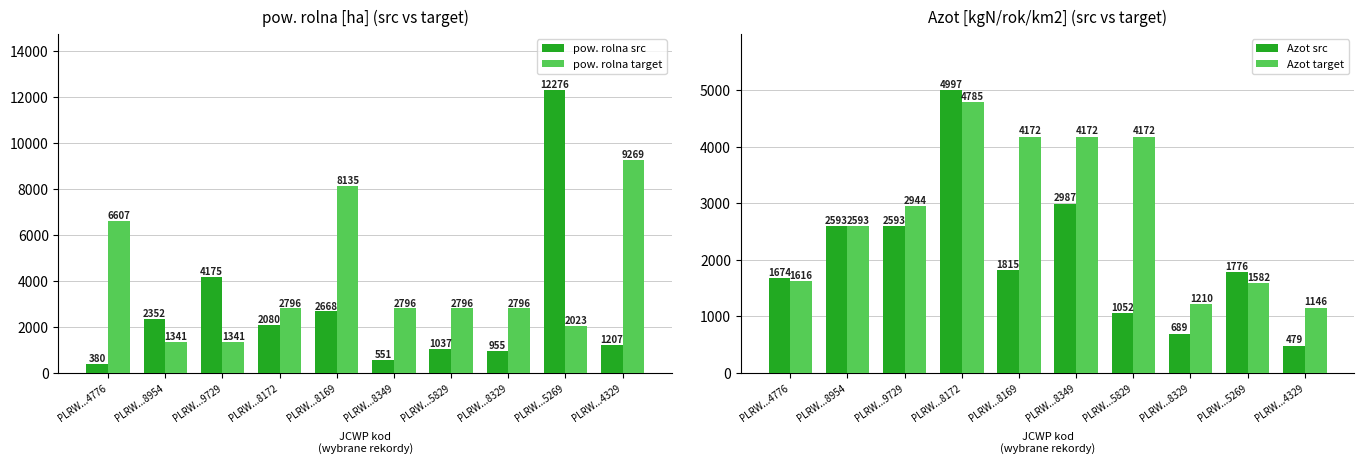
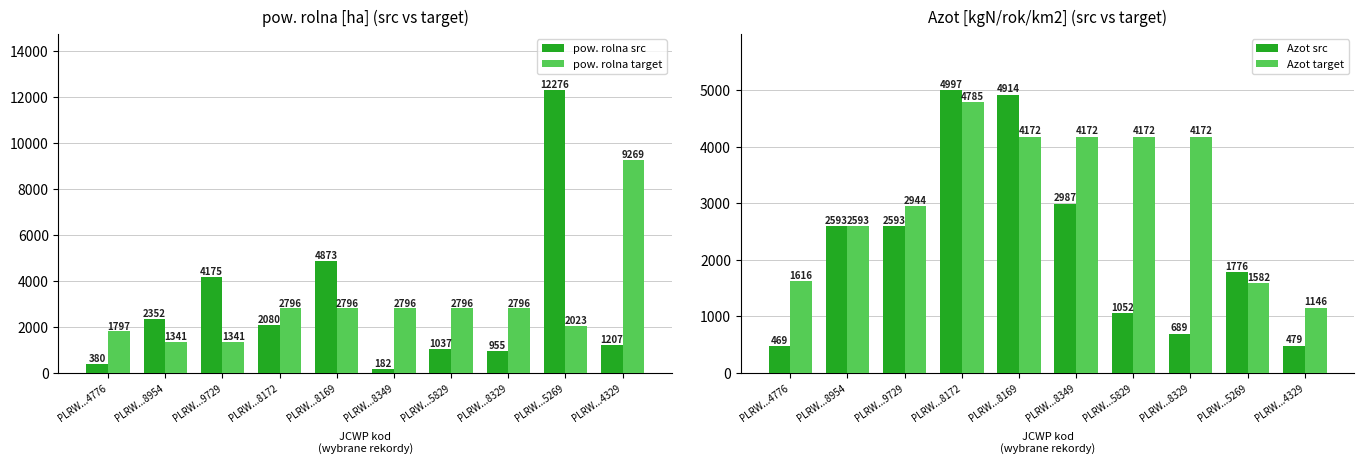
pow. rolna [ha] (src vs target), pow. rolna target, PLRW...4776: 6607 -> 1797
pow. rolna [ha] (src vs target), pow. rolna src, PLRW...8169: 2668 -> 4873
pow. rolna [ha] (src vs target), pow. rolna target, PLRW...8169: 8135 -> 2796
pow. rolna [ha] (src vs target), pow. rolna src, PLRW...8349: 551 -> 182
Azot [kgN/rok/km2] (src vs target), Azot src, PLRW...4776: 1674 -> 469
Azot [kgN/rok/km2] (src vs target), Azot src, PLRW...8169: 1815 -> 4914
Azot [kgN/rok/km2] (src vs target), Azot target, PLRW...8329: 1210 -> 4172
